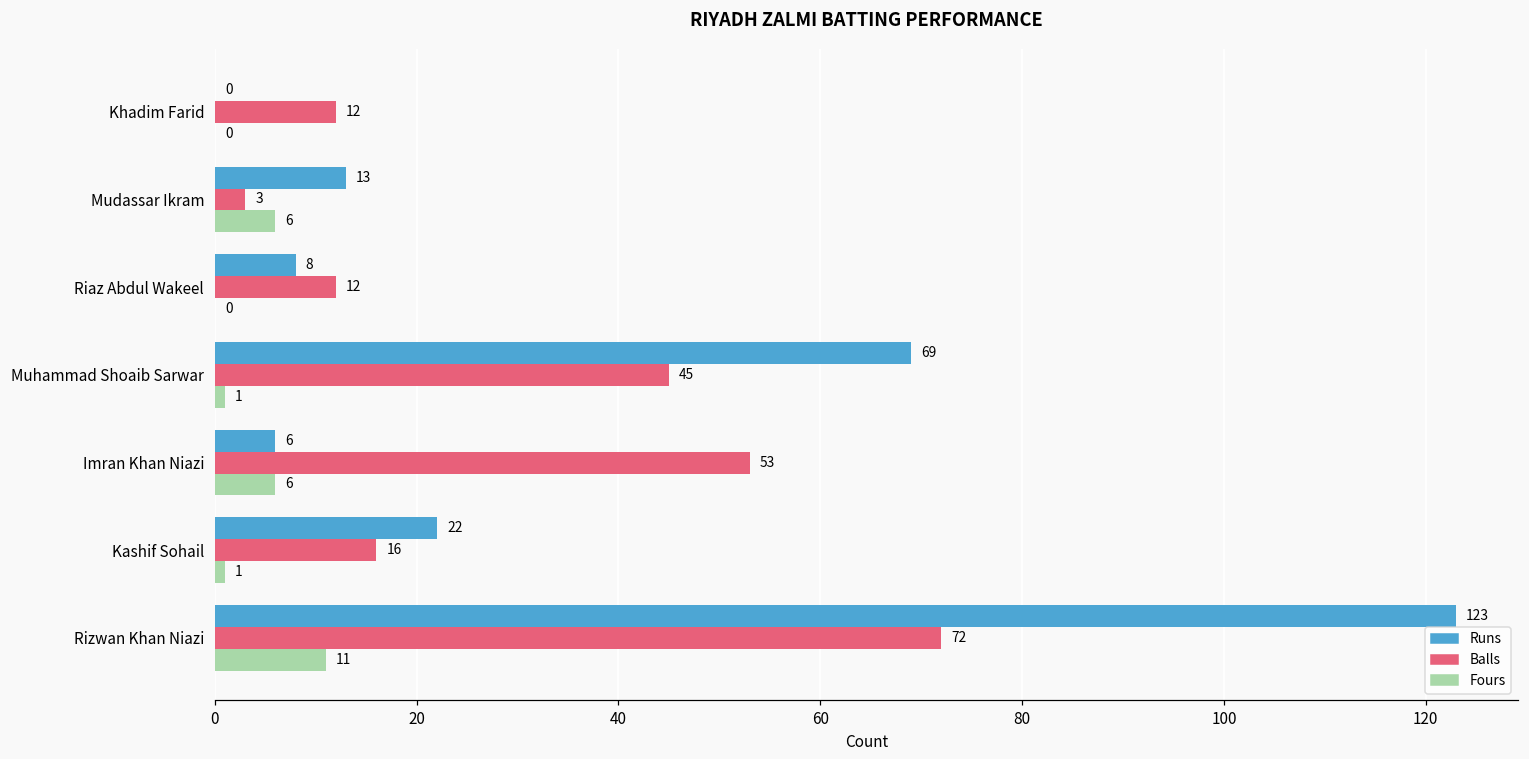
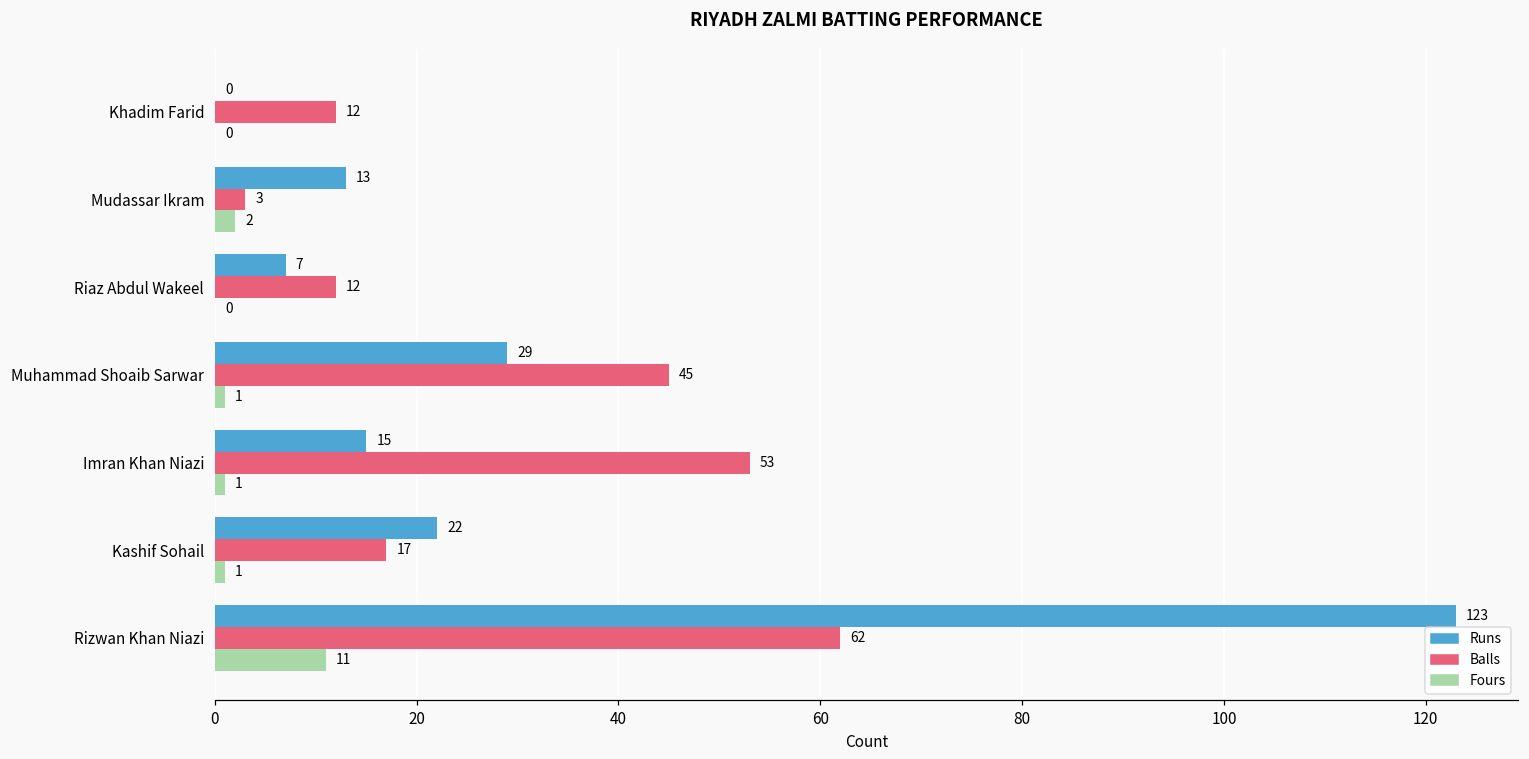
Fours, Mudassar Ikram: 6 -> 2
Runs, Riaz Abdul Wakeel: 8 -> 7
Runs, Muhammad Shoaib Sarwar: 69 -> 29
Runs, Imran Khan Niazi: 6 -> 15
Fours, Imran Khan Niazi: 6 -> 1
Balls, Kashif Sohail: 16 -> 17
Balls, Rizwan Khan Niazi: 72 -> 62
